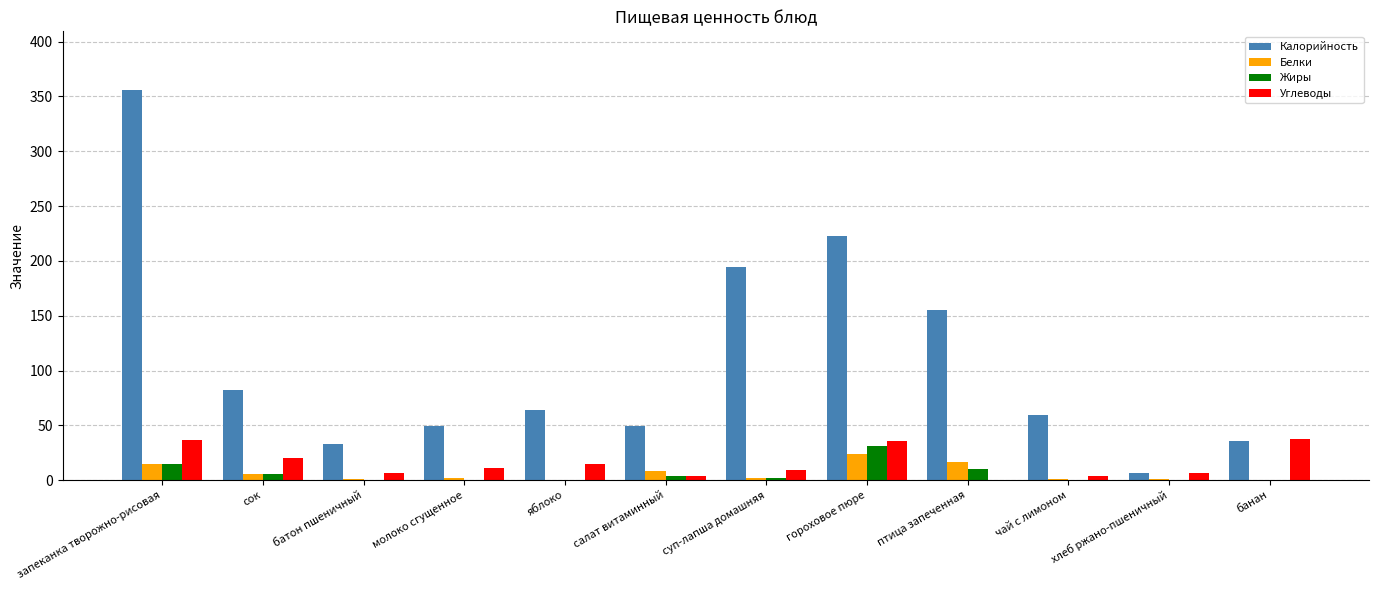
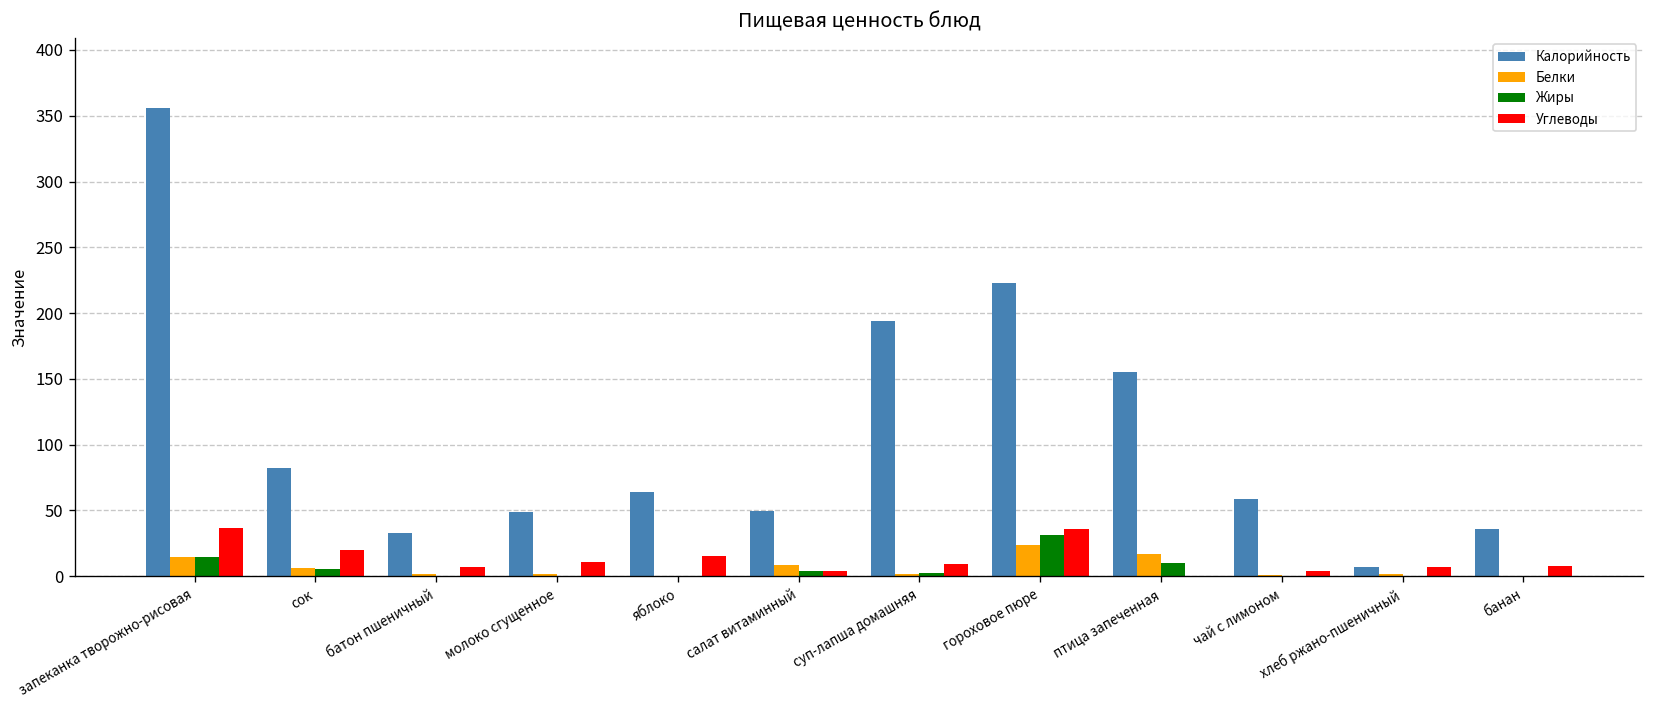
Углеводы, банан: 38 -> 8
